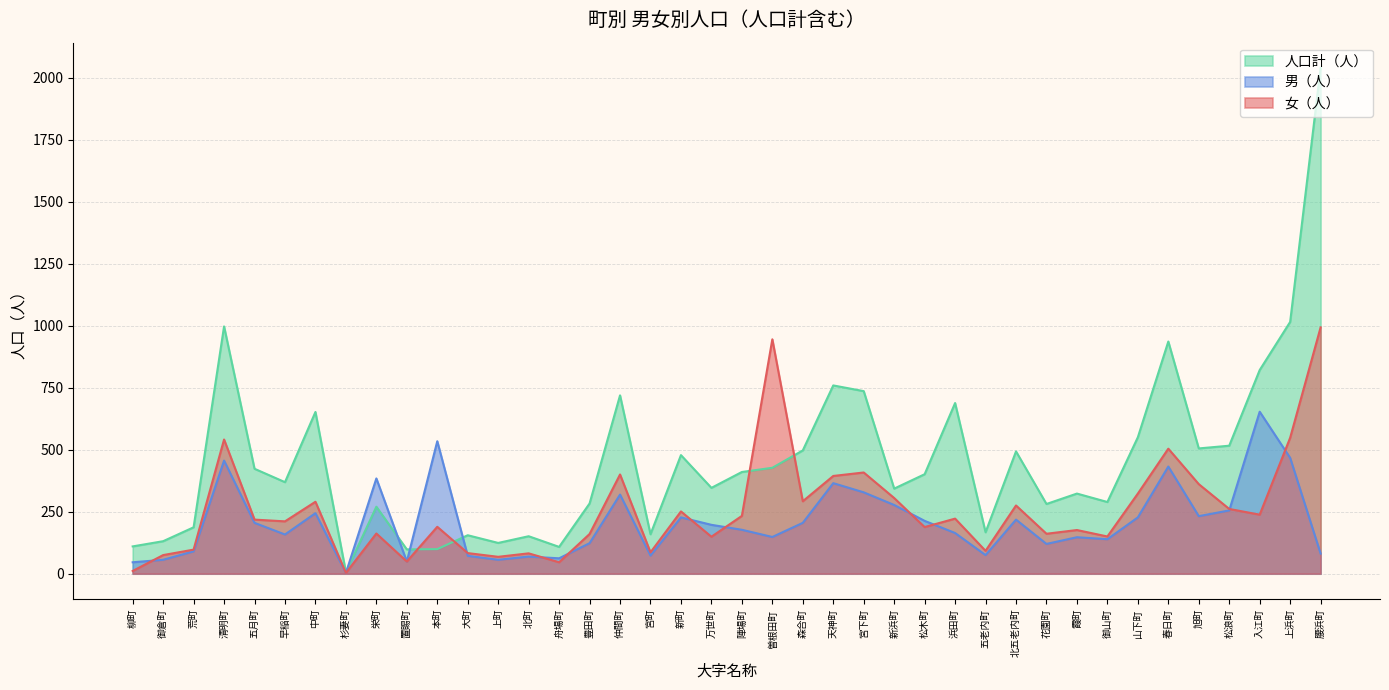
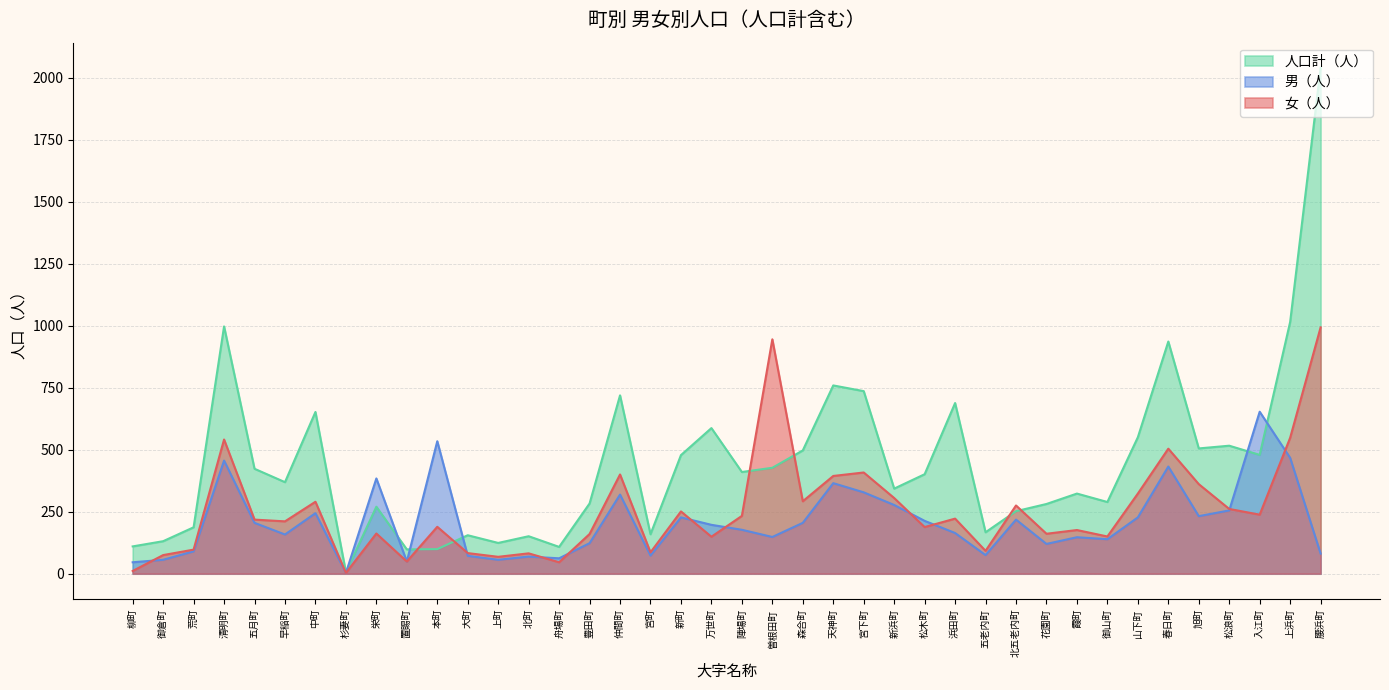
人口計（人）, 万世町: 350 -> 590
人口計（人）, 北五老内町: 490 -> 250
人口計（人）, 入江町: 820 -> 480
